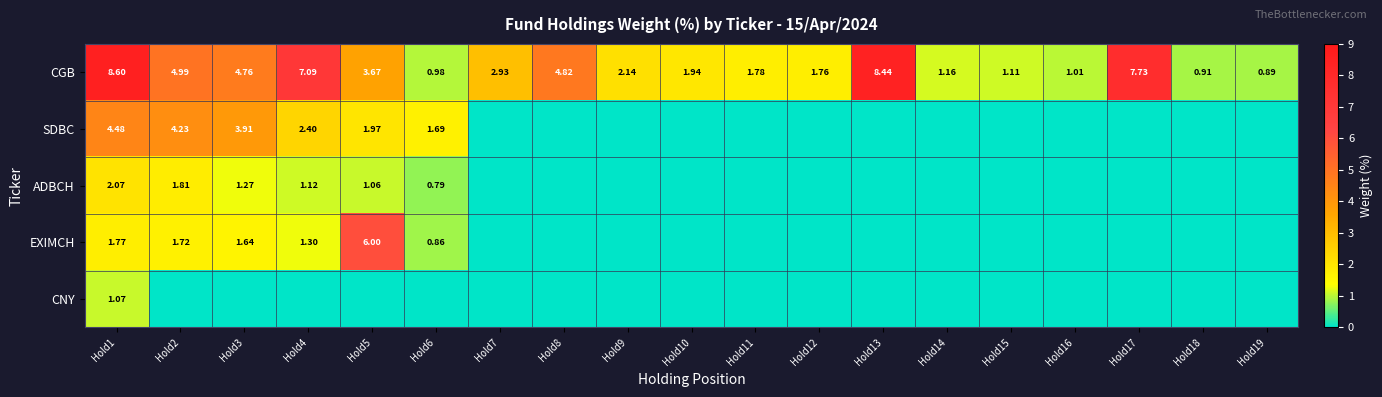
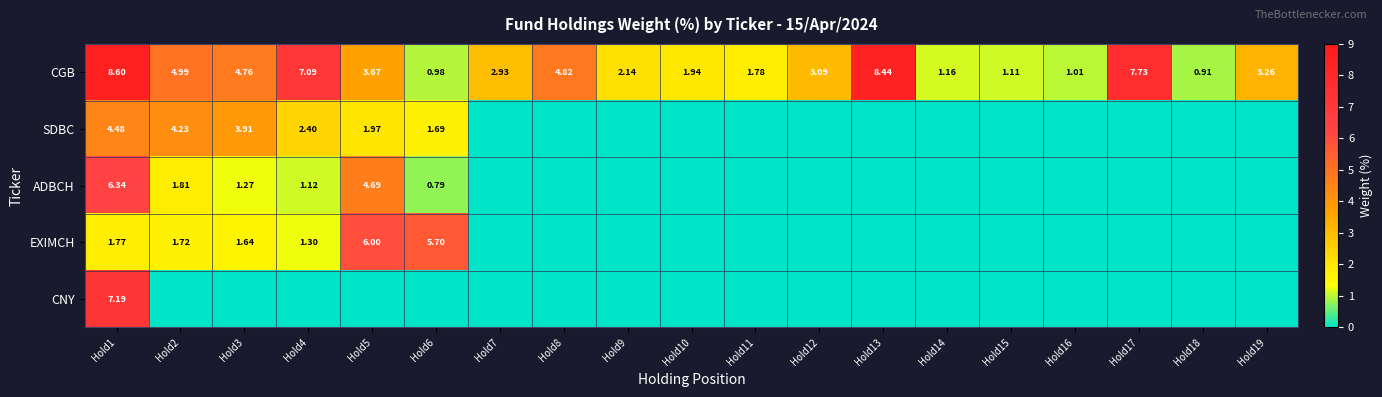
CGB, Hold12: 1.76 -> 3.09
CGB, Hold19: 0.89 -> 3.26
ADBCH, Hold1: 2.07 -> 6.34
ADBCH, Hold5: 1.06 -> 4.69
EXIMCH, Hold6: 0.86 -> 5.70
CNY, Hold1: 1.07 -> 7.19
